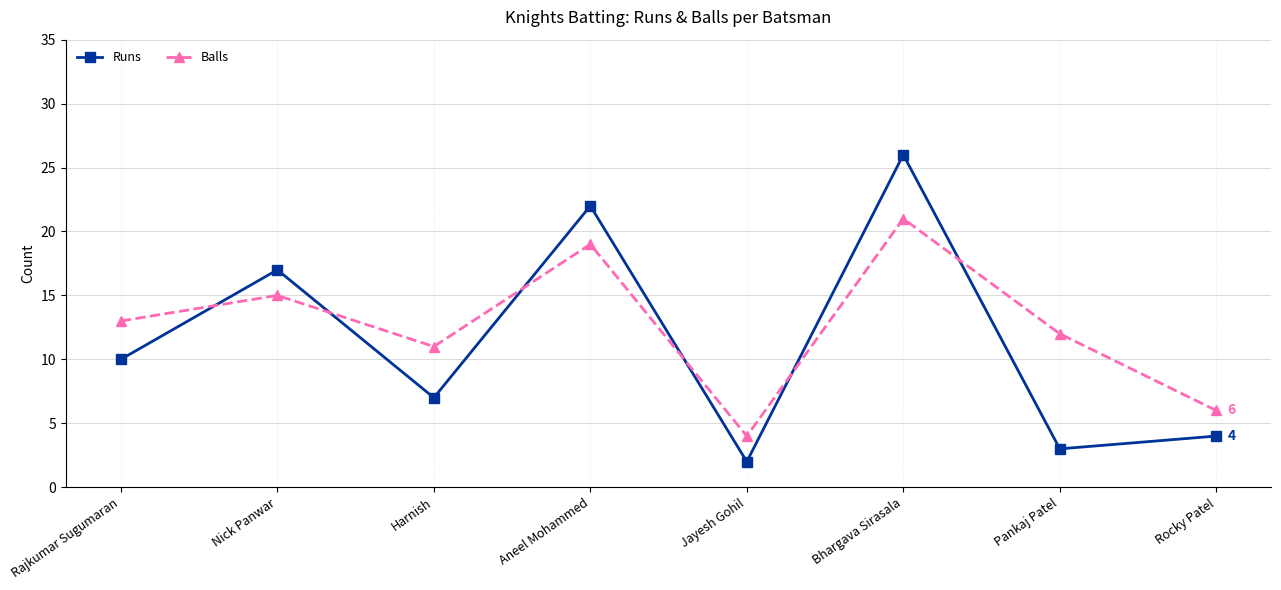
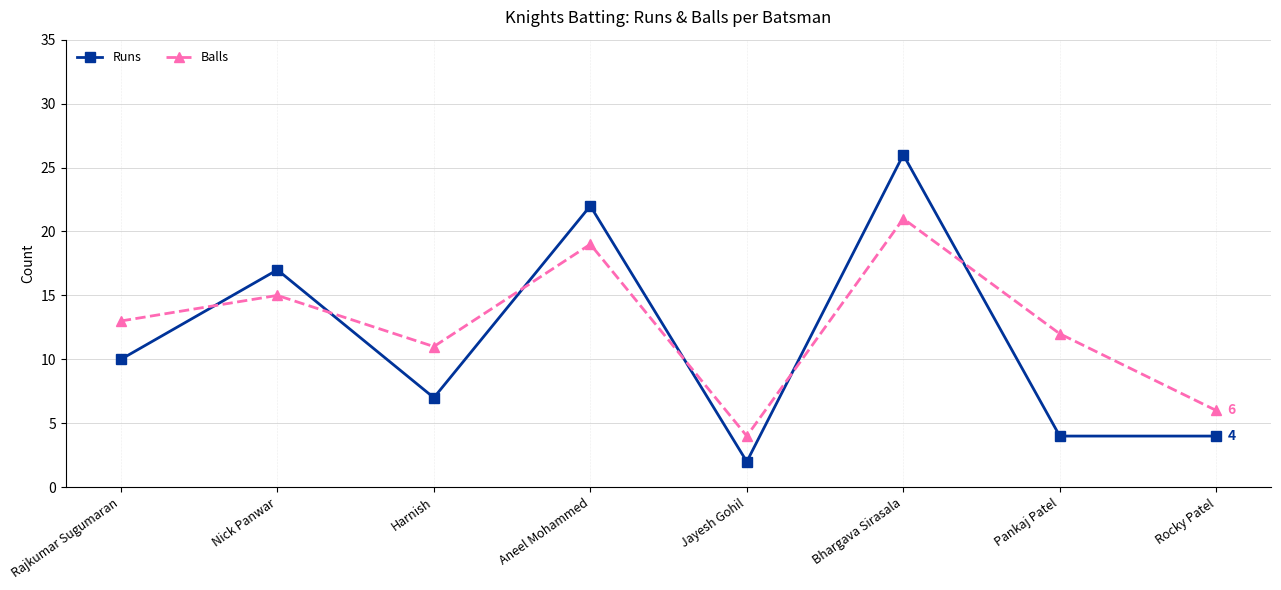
Runs, Pankaj Patel: 3 -> 4
